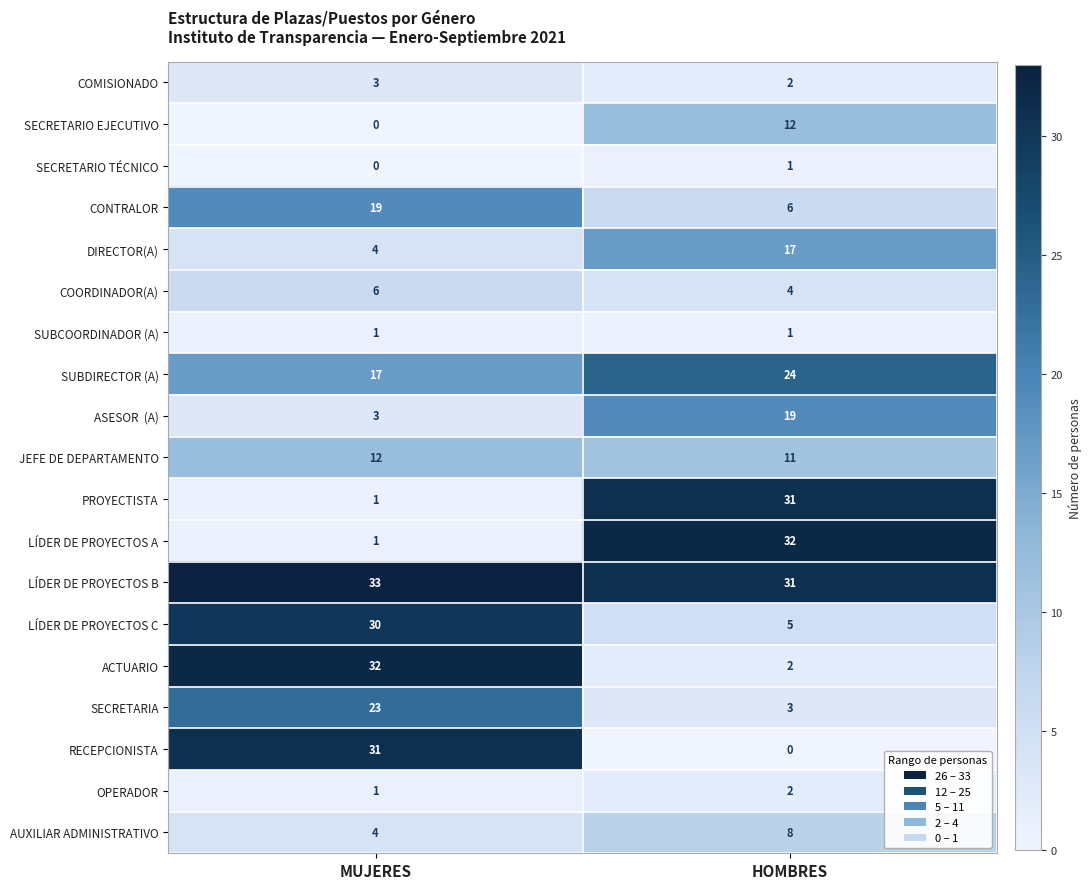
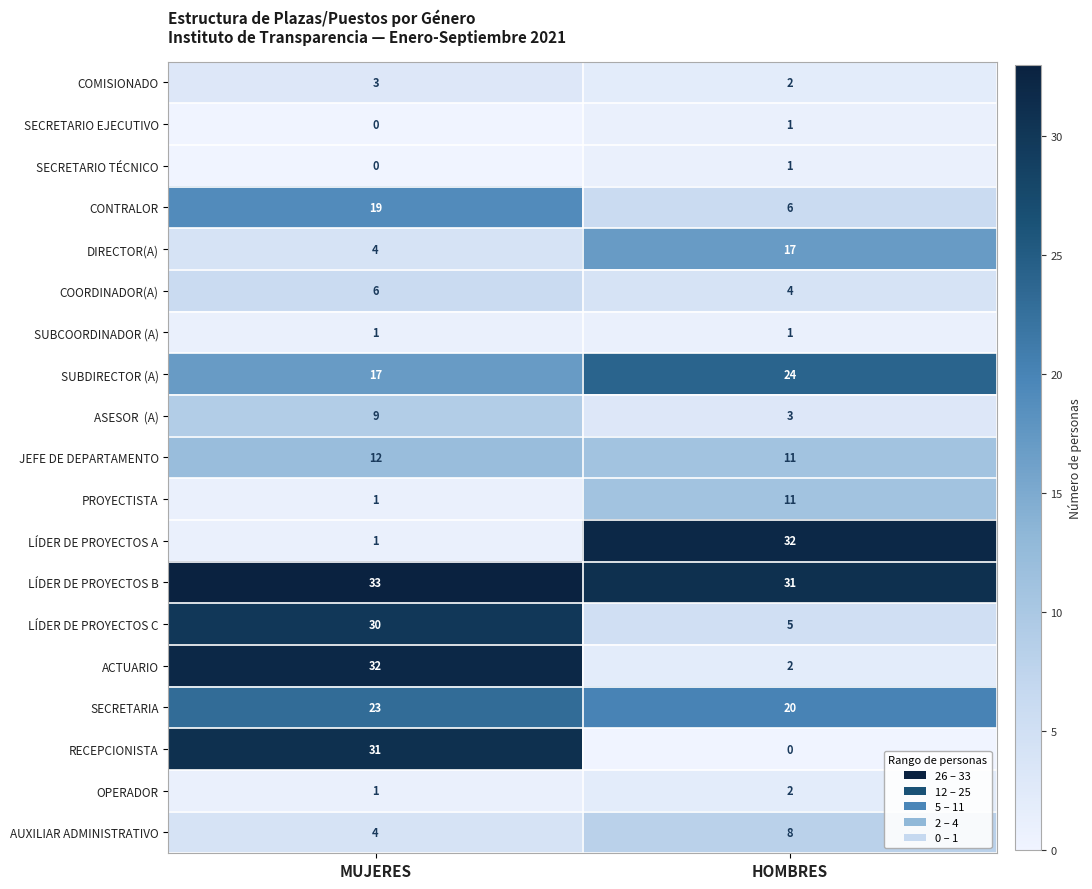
SECRETARIO EJECUTIVO, HOMBRES: 12 -> 1
ASESOR (A), MUJERES: 3 -> 9
ASESOR (A), HOMBRES: 19 -> 3
PROYECTISTA, HOMBRES: 31 -> 11
SECRETARIA, HOMBRES: 3 -> 20
